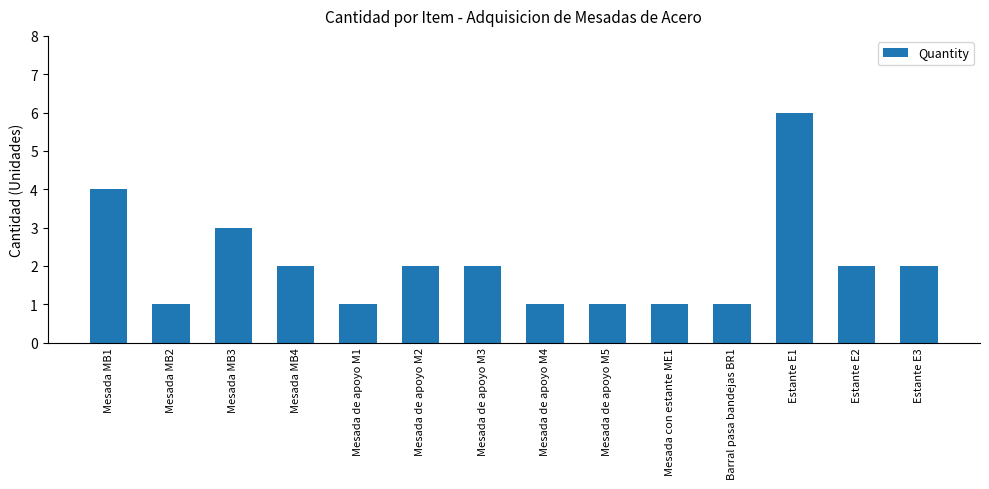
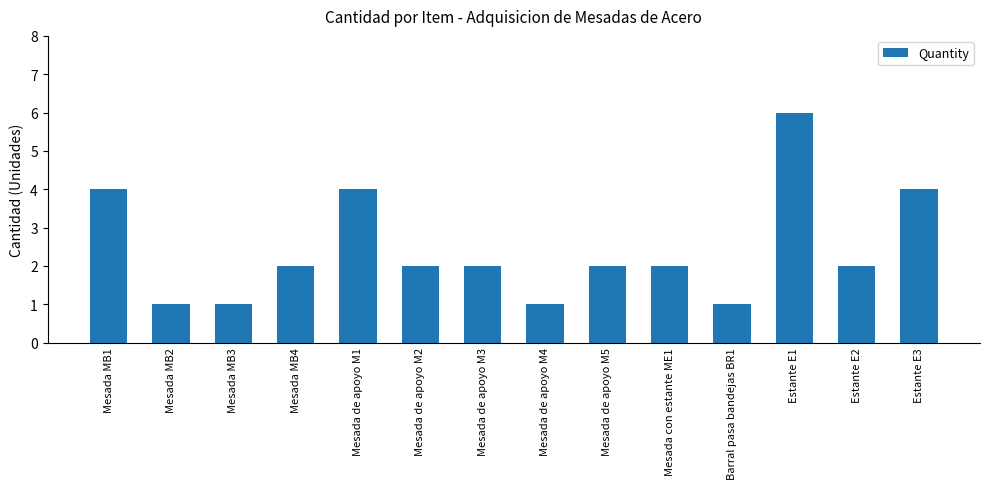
Mesada MB3: 3 -> 1
Mesada de apoyo M1: 1 -> 4
Mesada de apoyo M5: 1 -> 2
Mesada con estante ME1: 1 -> 2
Estante E3: 2 -> 4
